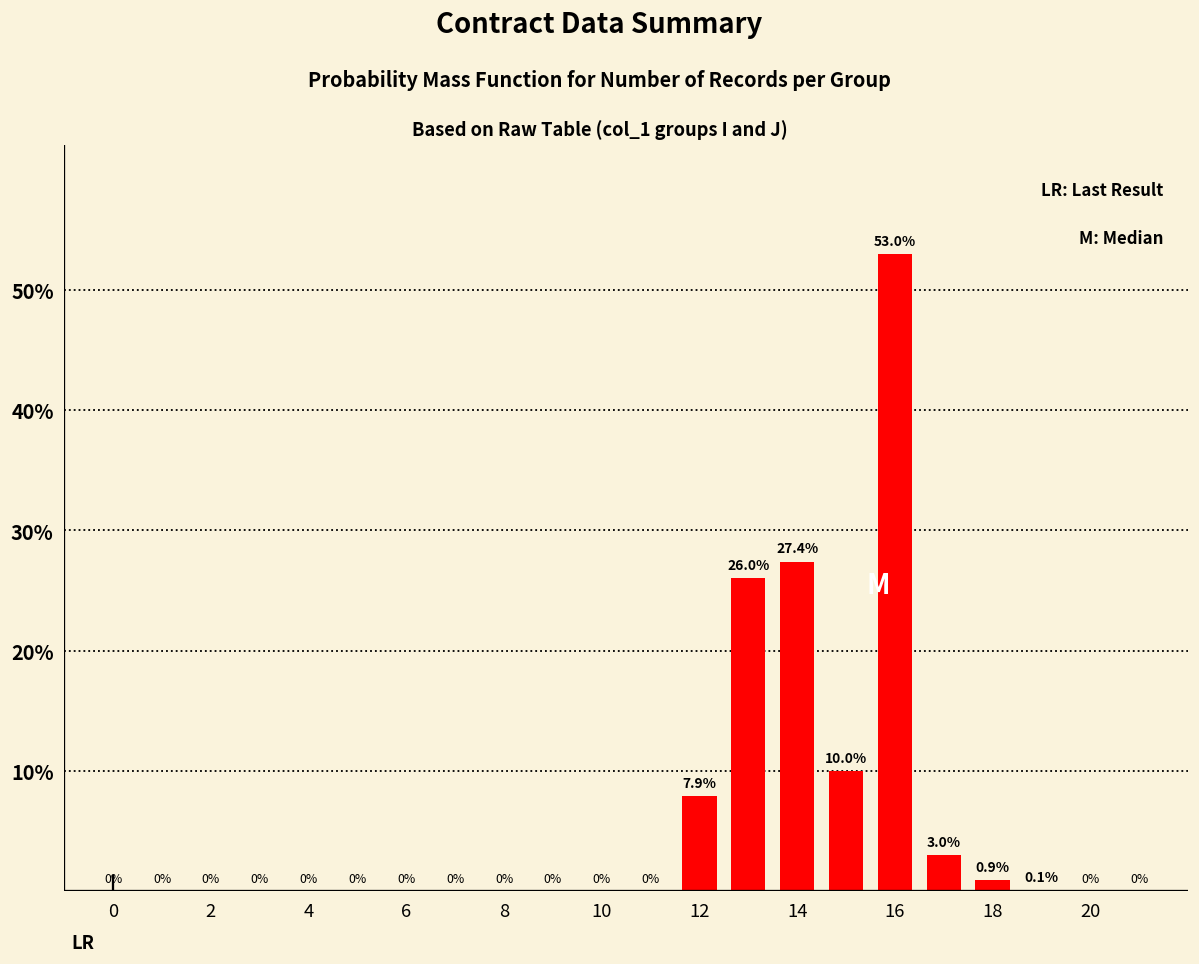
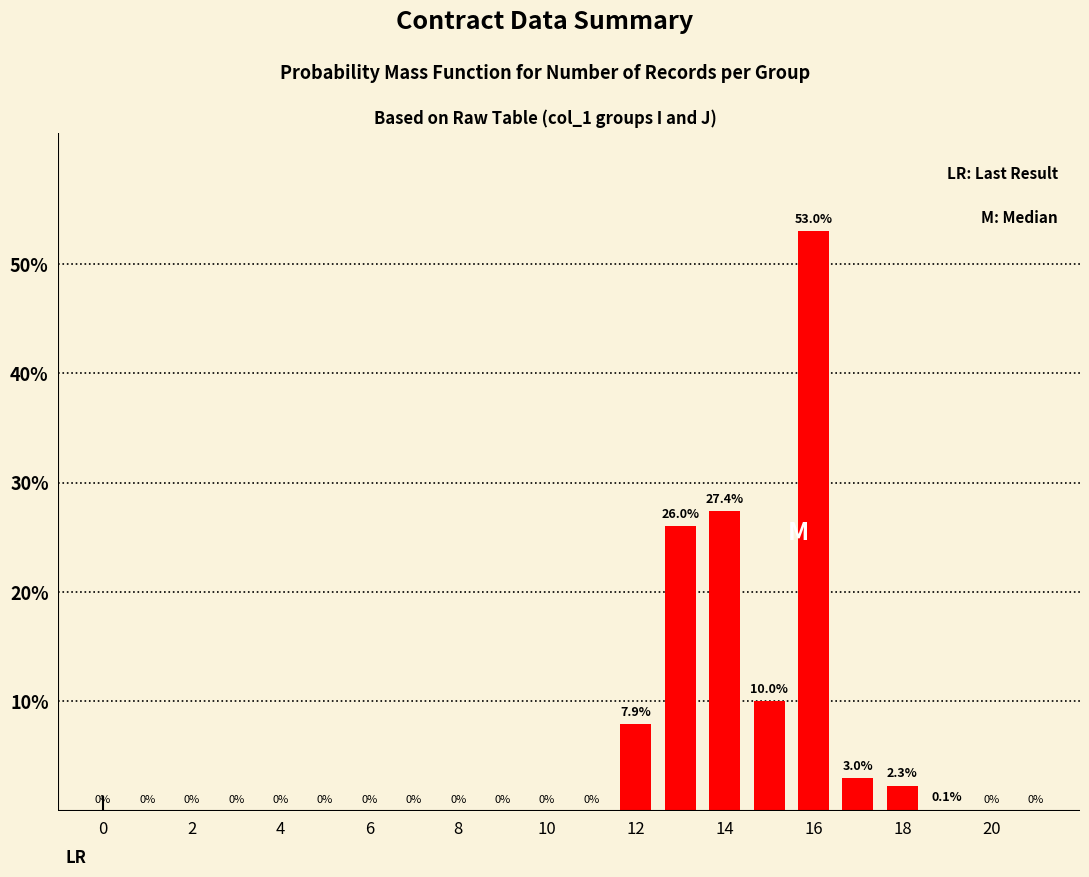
18: 0.9% -> 2.3%
